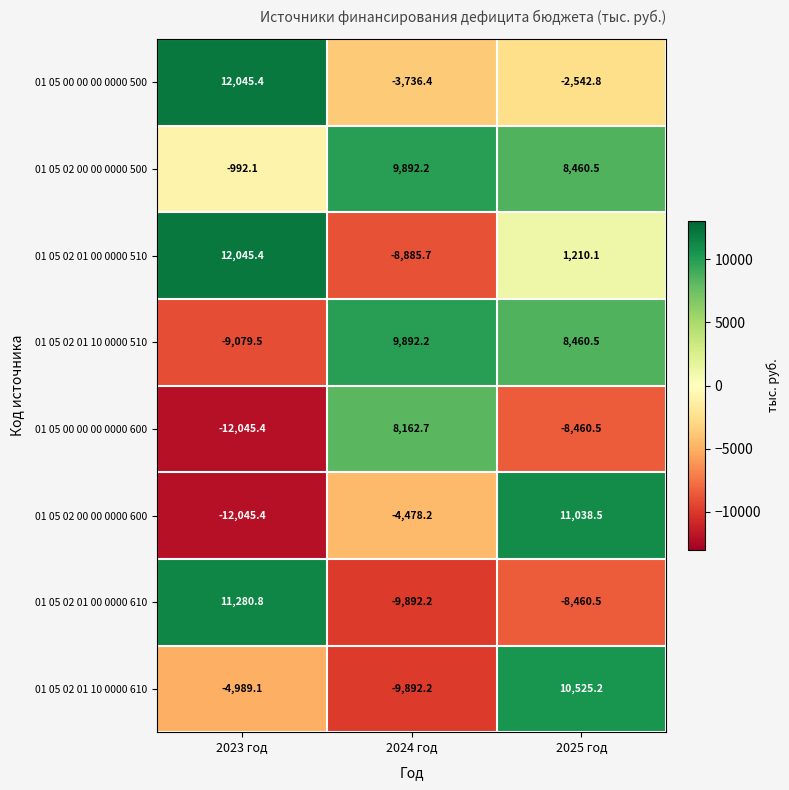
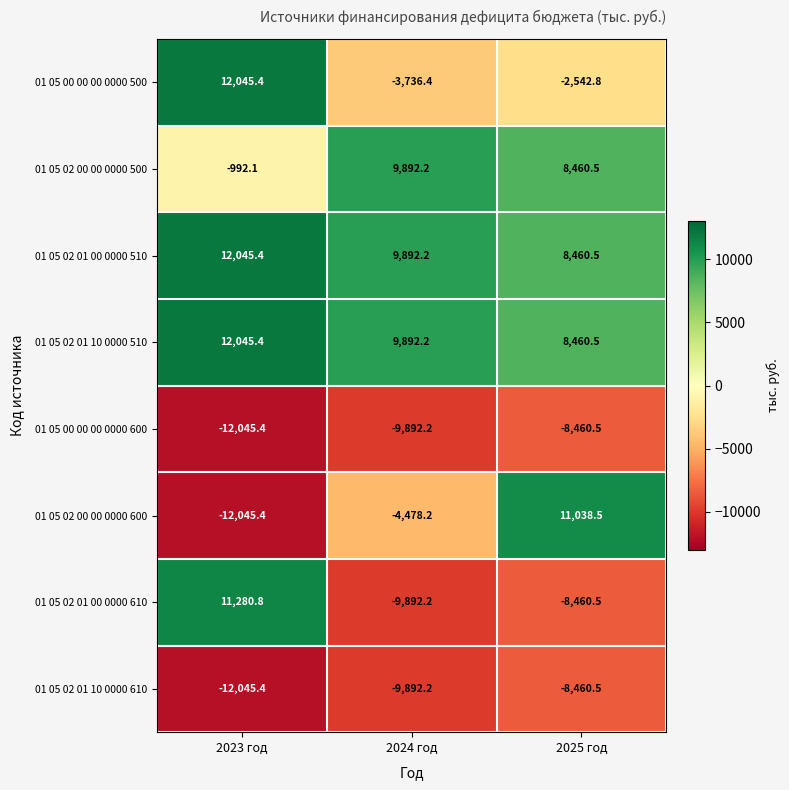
01 05 02 01 00 0000 510, 2024 год: -8,885.7 -> 9,892.2
01 05 02 01 00 0000 510, 2025 год: 1,210.1 -> 8,460.5
01 05 02 01 10 0000 510, 2023 год: -9,079.5 -> 12,045.4
01 05 00 00 00 0000 600, 2024 год: 8,162.7 -> -9,892.2
01 05 02 01 10 0000 610, 2023 год: -4,989.1 -> -12,045.4
01 05 02 01 10 0000 610, 2025 год: 10,525.2 -> -8,460.5
